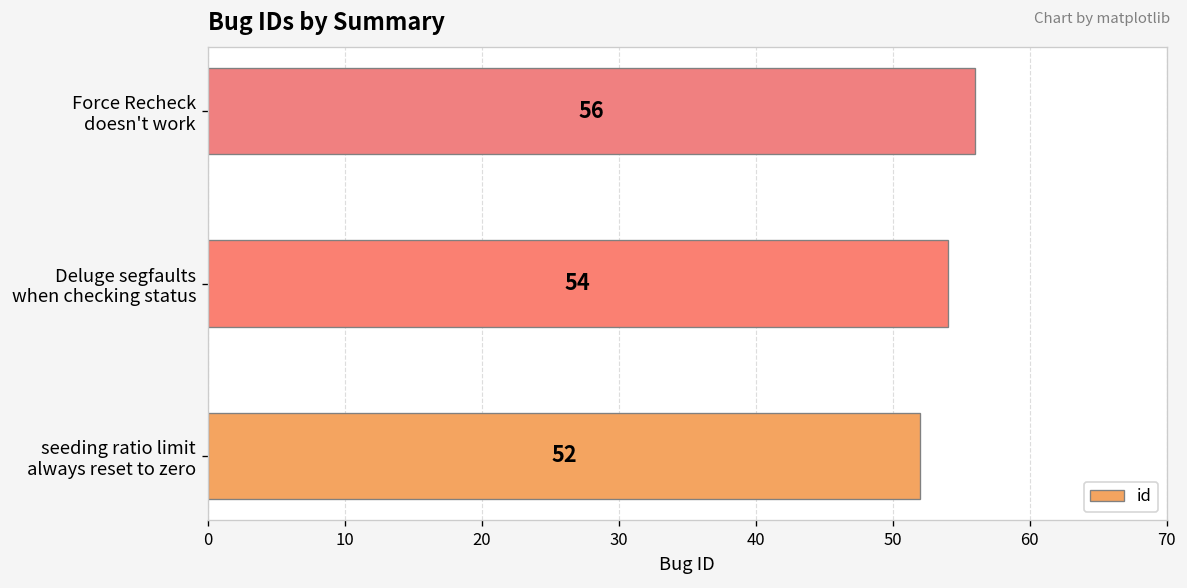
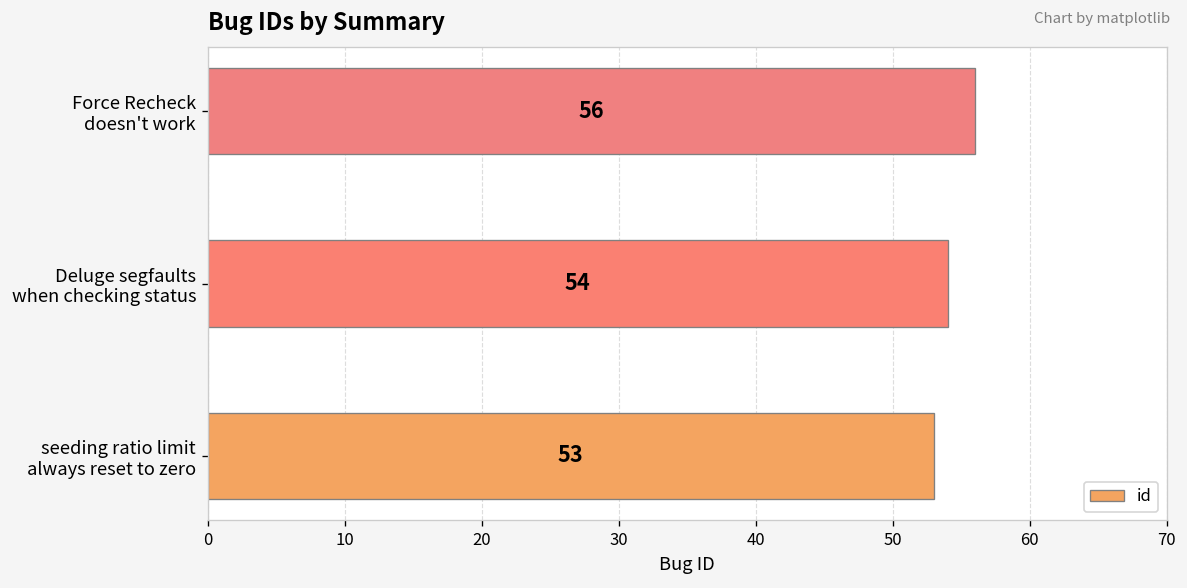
seeding ratio limit always reset to zero: 52 -> 53
